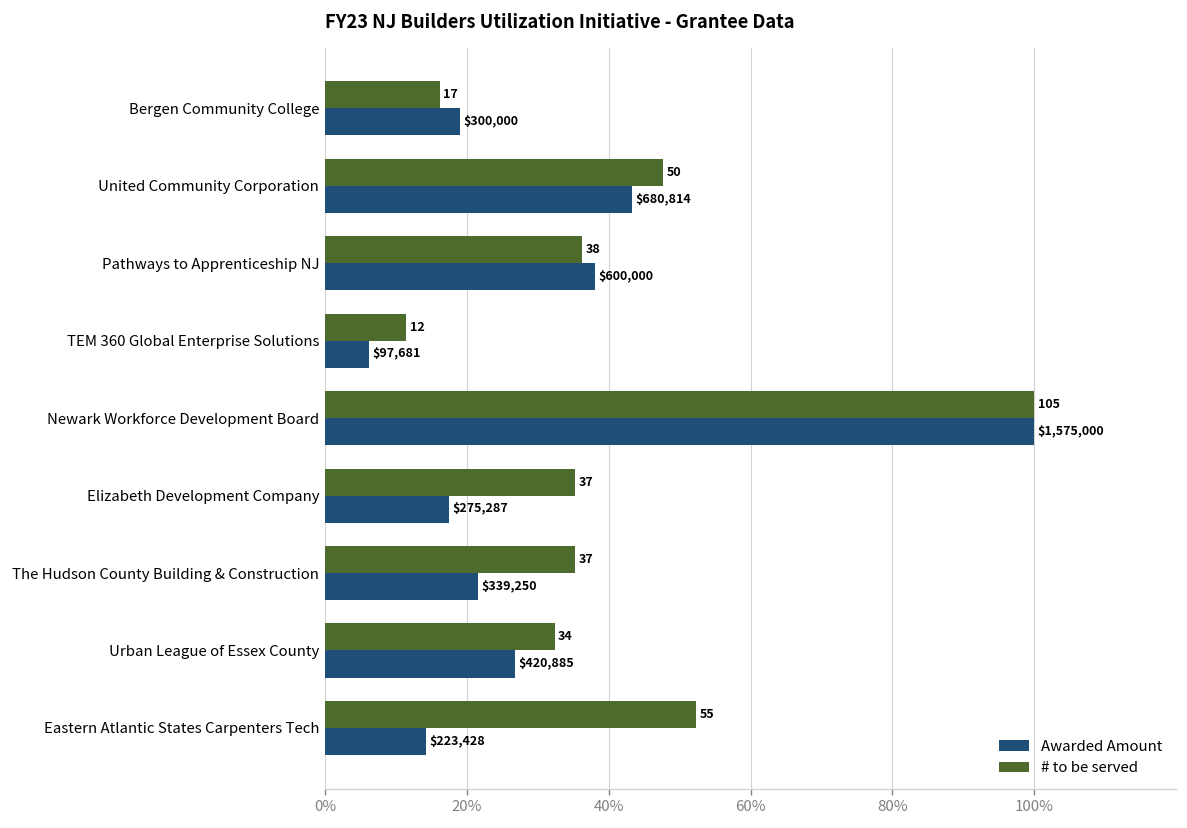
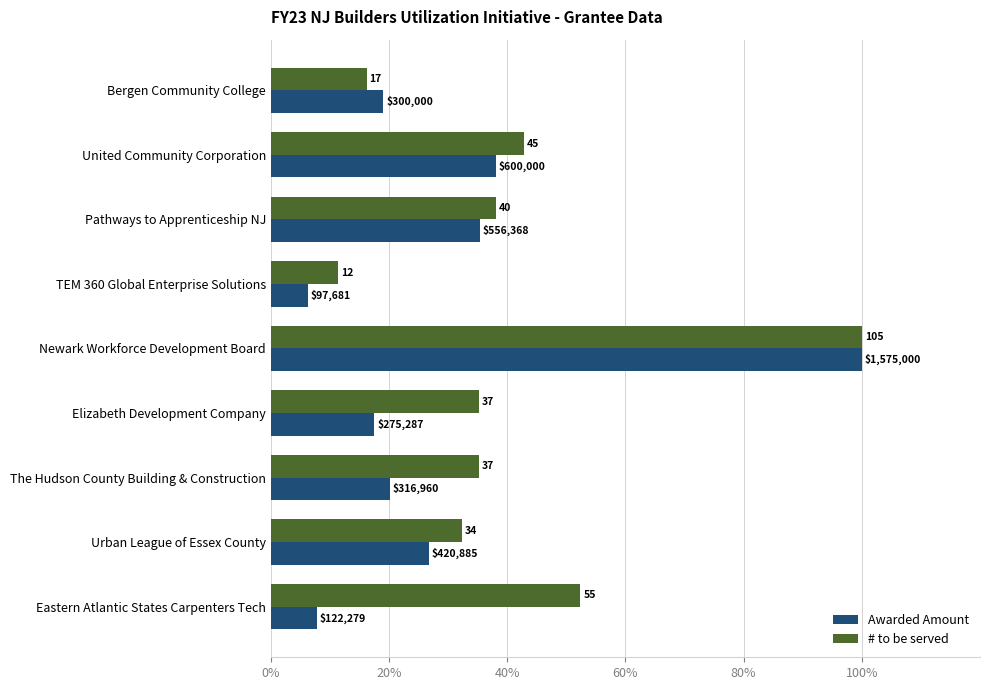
# to be served, United Community Corporation: 50 -> 45
Awarded Amount, United Community Corporation: $680,814 -> $600,000
# to be served, Pathways to Apprenticeship NJ: 38 -> 40
Awarded Amount, Pathways to Apprenticeship NJ: $600,000 -> $556,368
Awarded Amount, The Hudson County Building & Construction: $339,250 -> $316,960
Awarded Amount, Eastern Atlantic States Carpenters Tech: $223,428 -> $122,279
